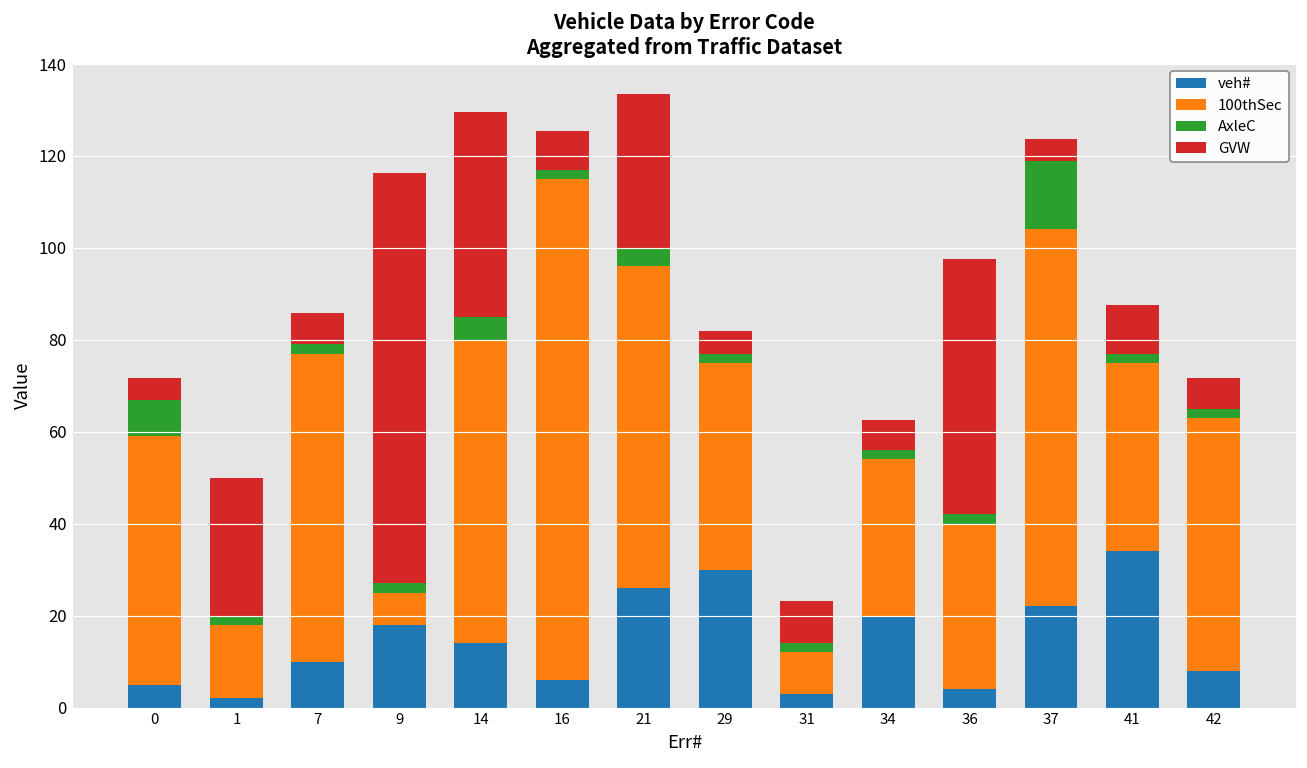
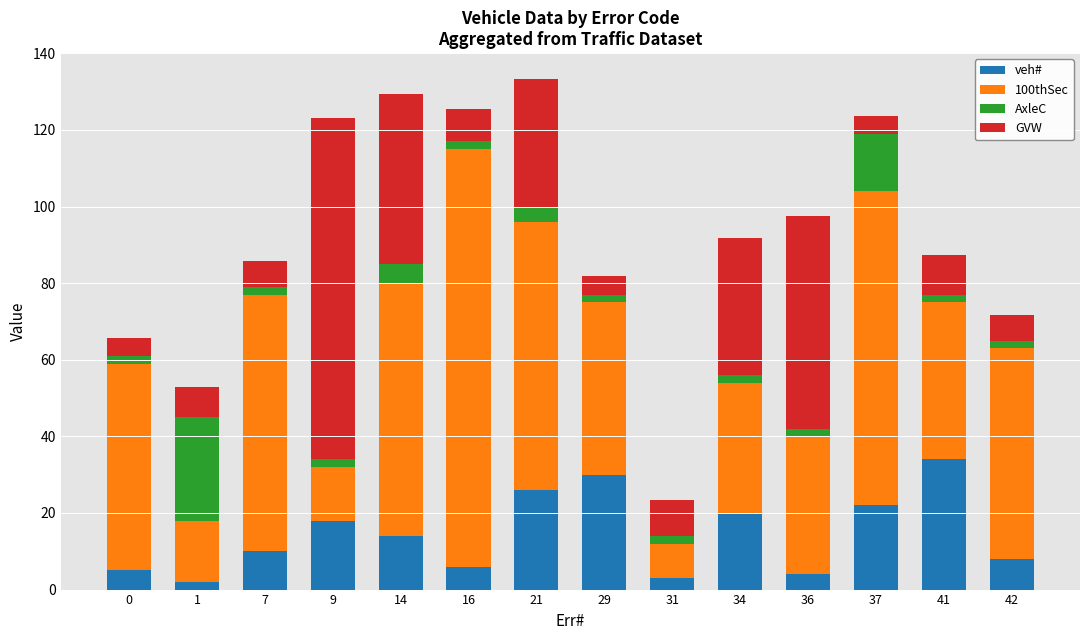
AxleC, 0: 8 -> 2
AxleC, 1: 2 -> 27
GVW, 1: 30 -> 8
100thSec, 9: 7 -> 14
GVW, 34: 7 -> 36
